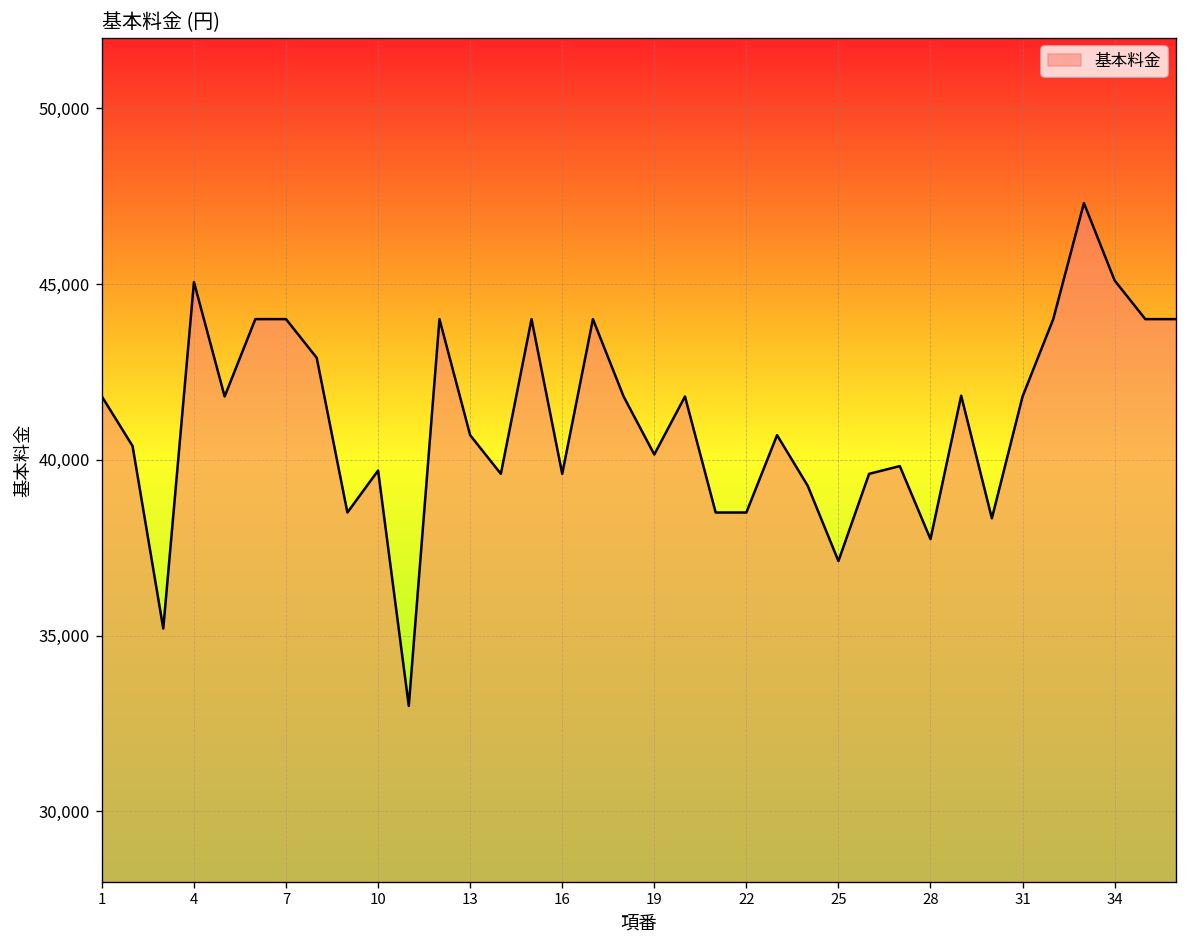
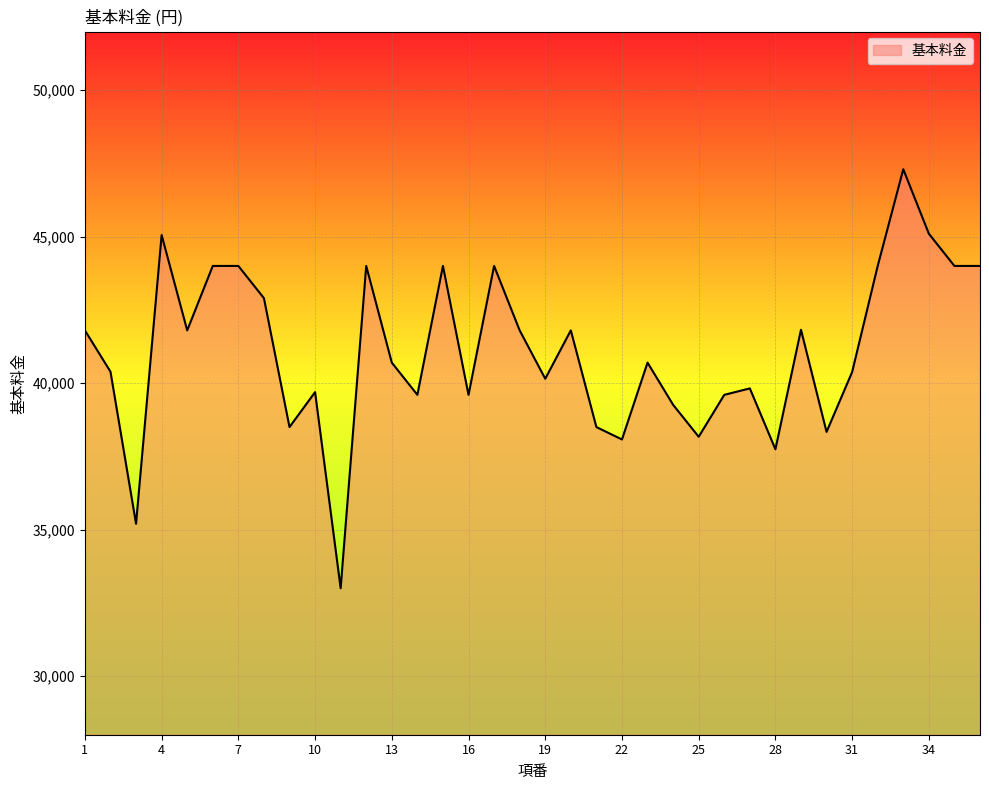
22: 38,500 -> 38,100
25: 37,100 -> 38,200
31: 41,800 -> 40,400
